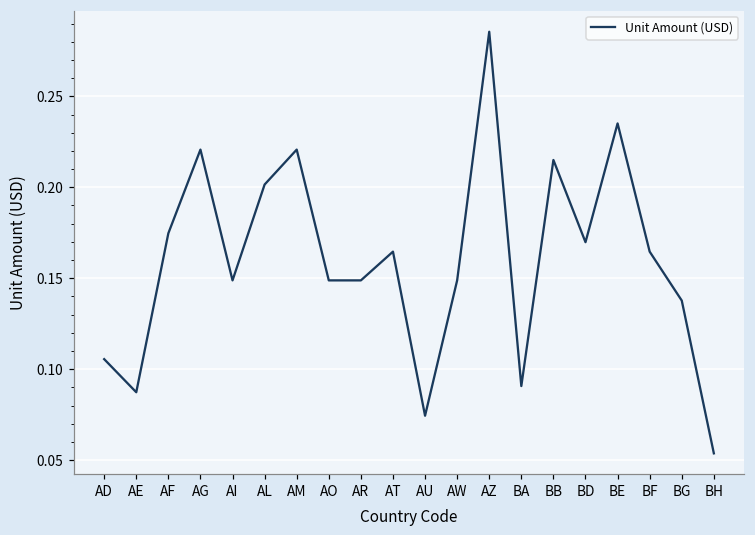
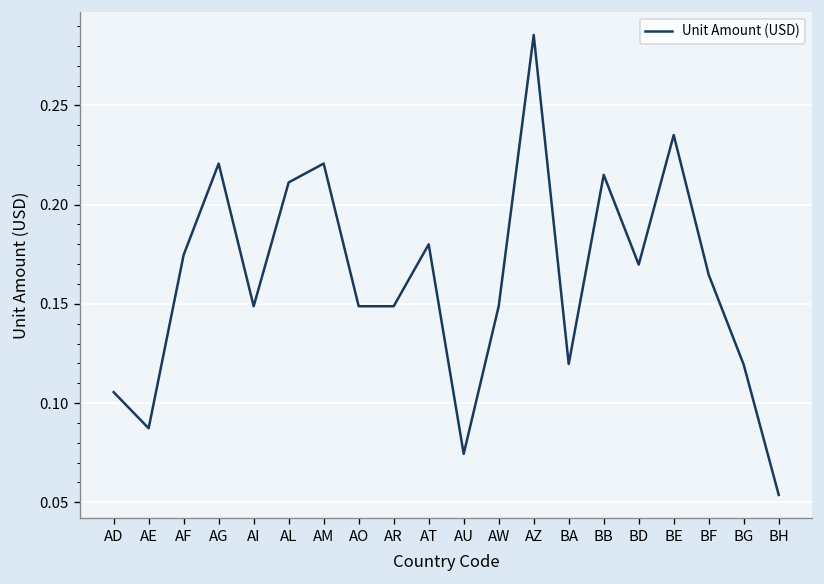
AL: 0.202 -> 0.211
AT: 0.165 -> 0.180
BA: 0.091 -> 0.120
BG: 0.138 -> 0.119
